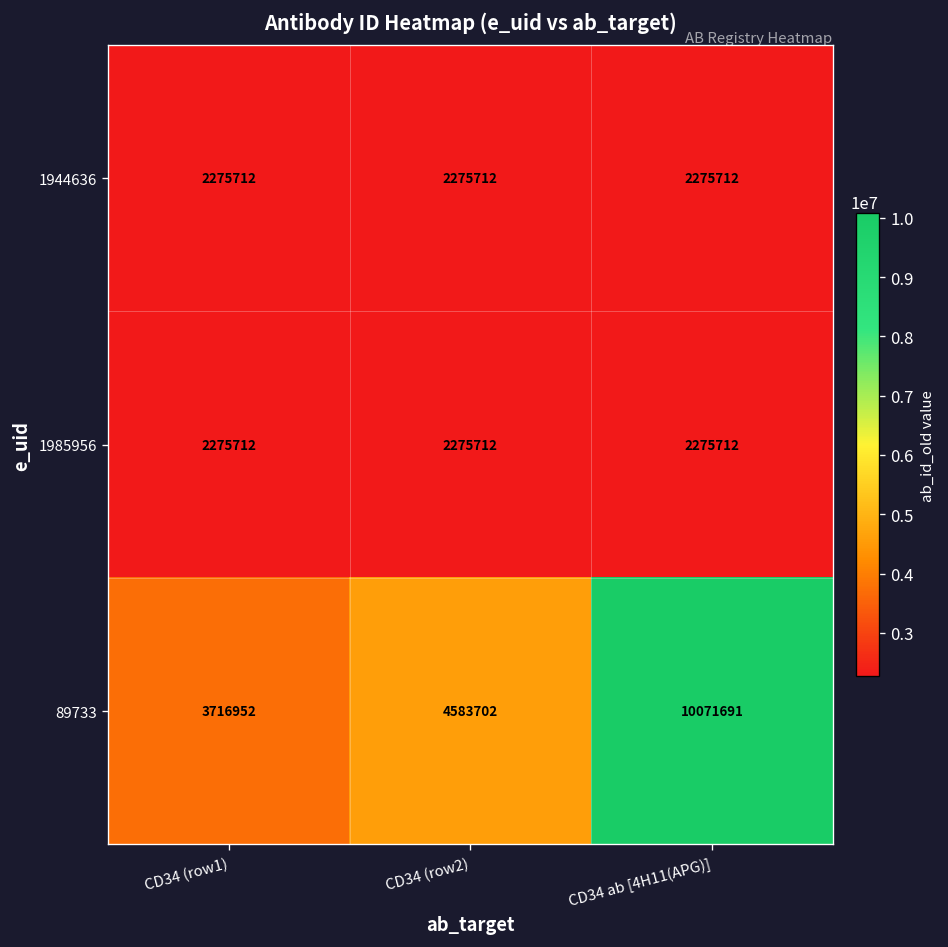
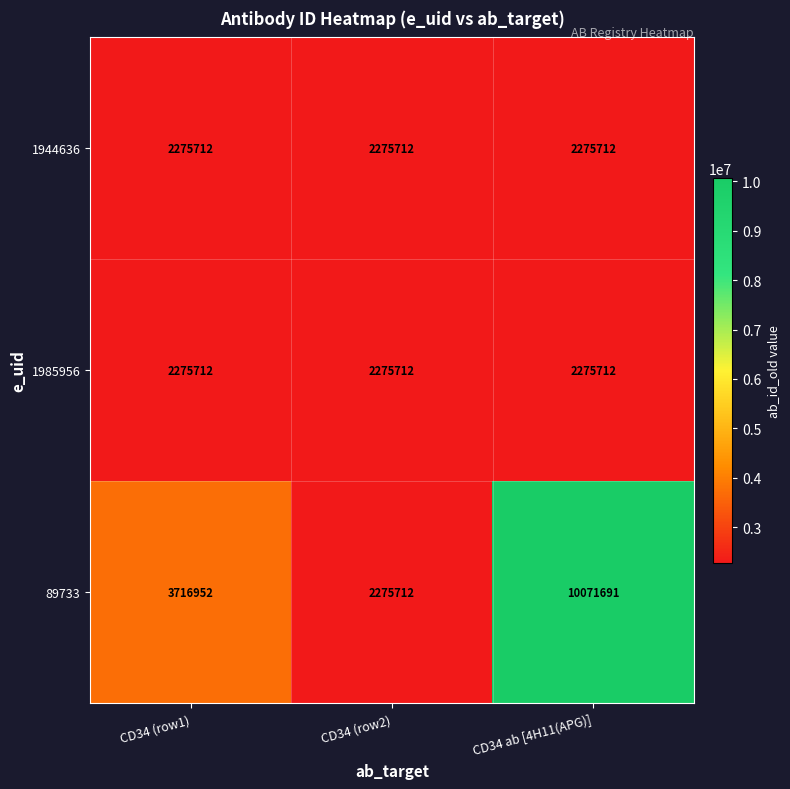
89733, CD34 (row2): 4583702 -> 2275712
